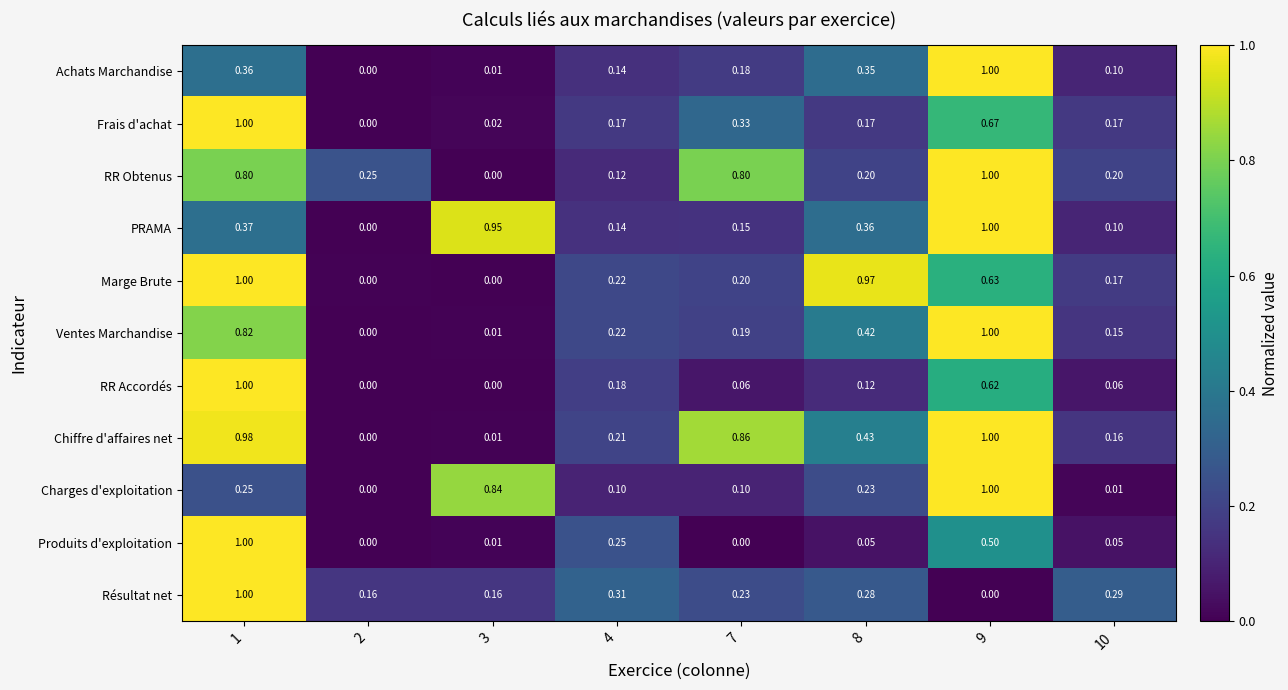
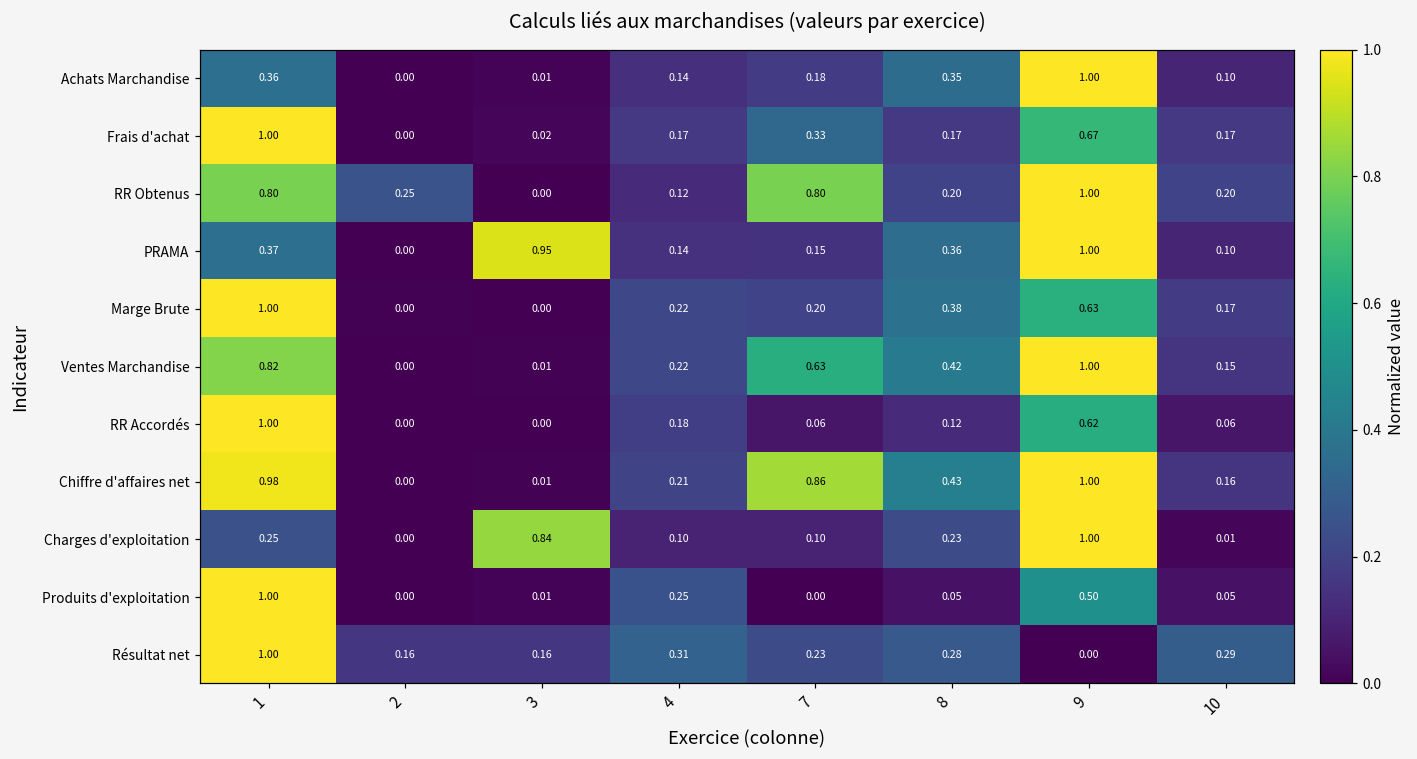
Marge Brute, 8: 0.97 -> 0.38
Ventes Marchandise, 7: 0.19 -> 0.63
